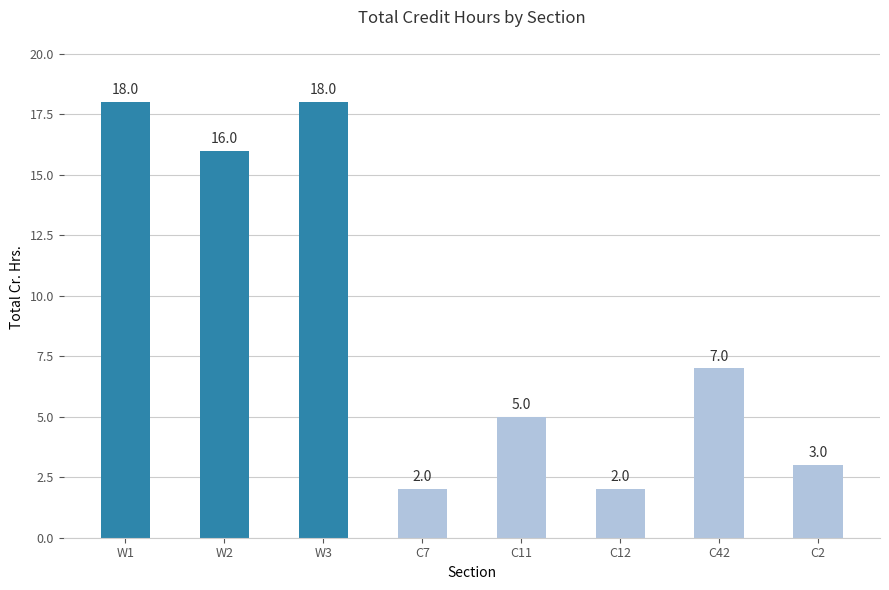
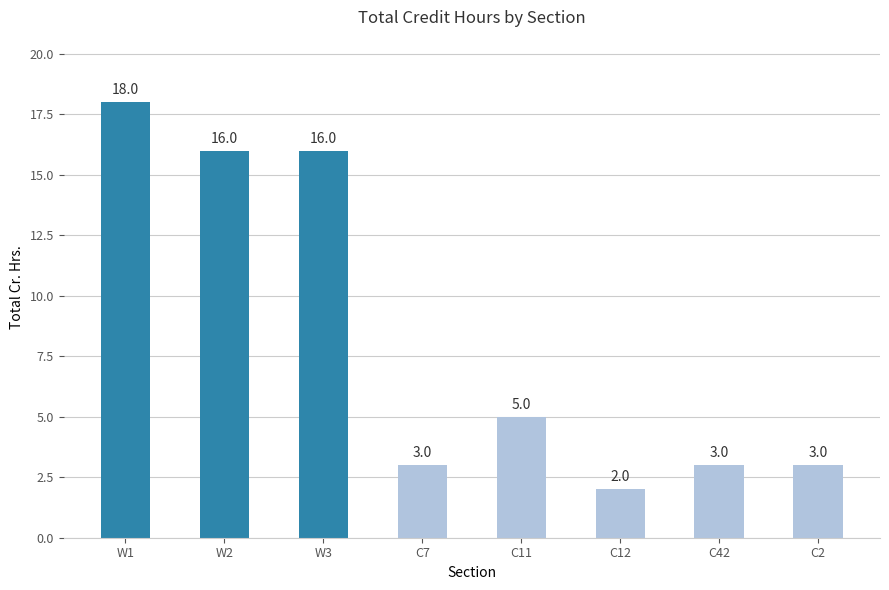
W3: 18.0 -> 16.0
C7: 2.0 -> 3.0
C42: 7.0 -> 3.0
